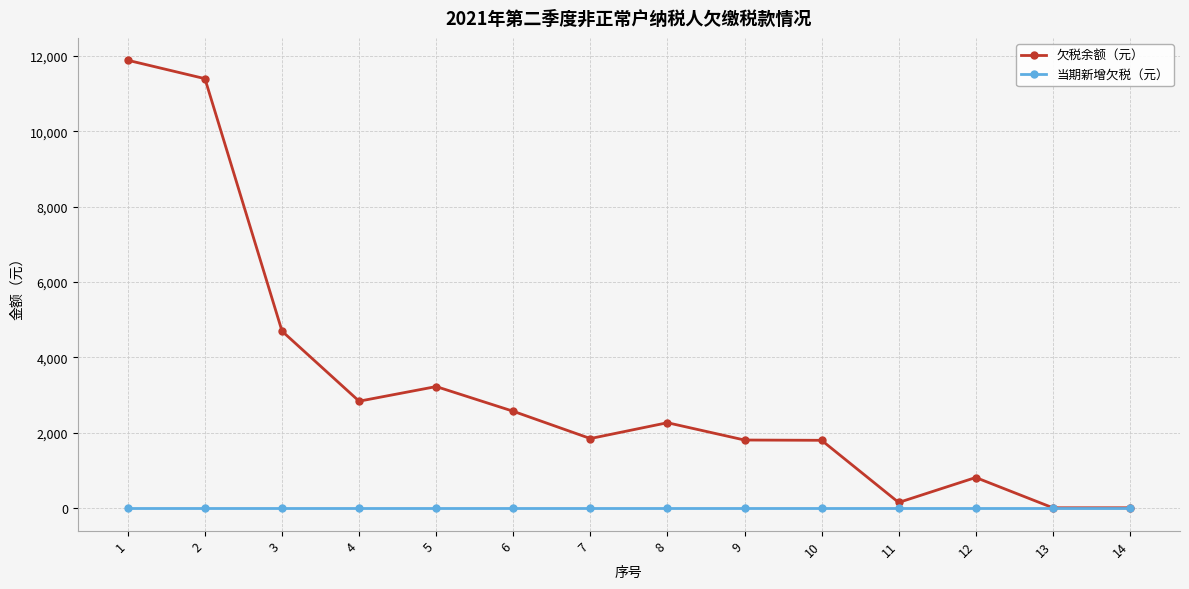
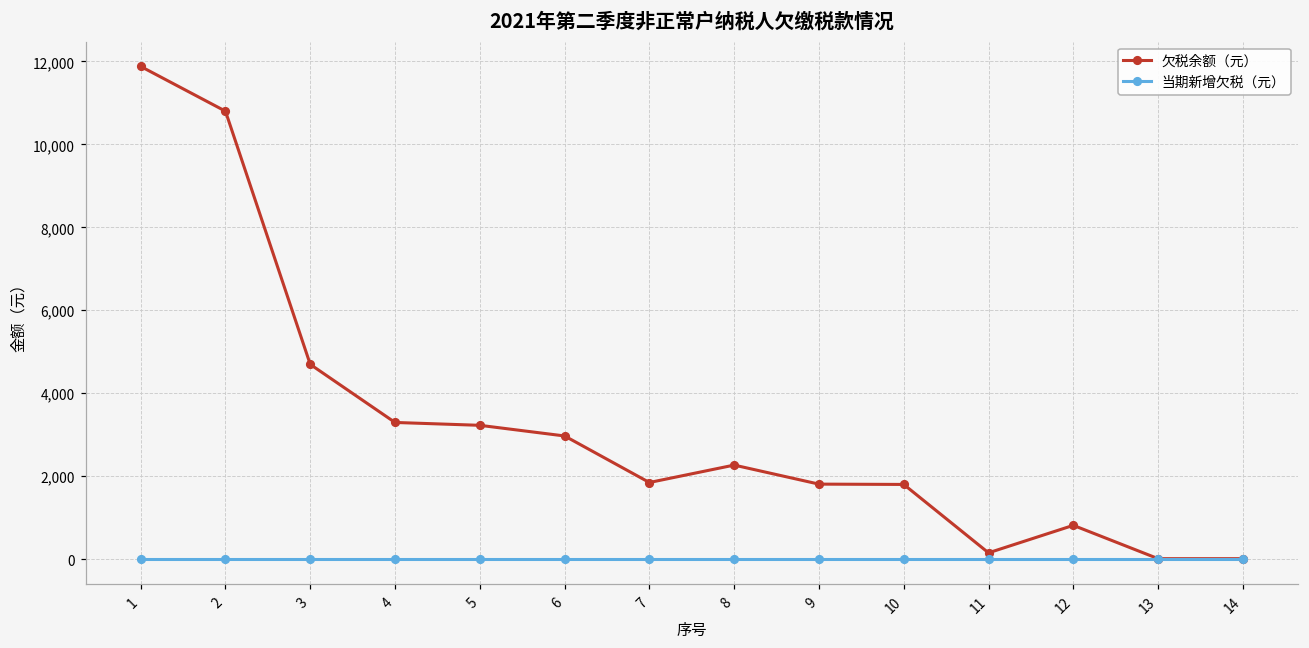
欠税余额（元）, 2: 11,400 -> 10,800
欠税余额（元）, 4: 2,800 -> 3,300
欠税余额（元）, 6: 2,600 -> 3,000
